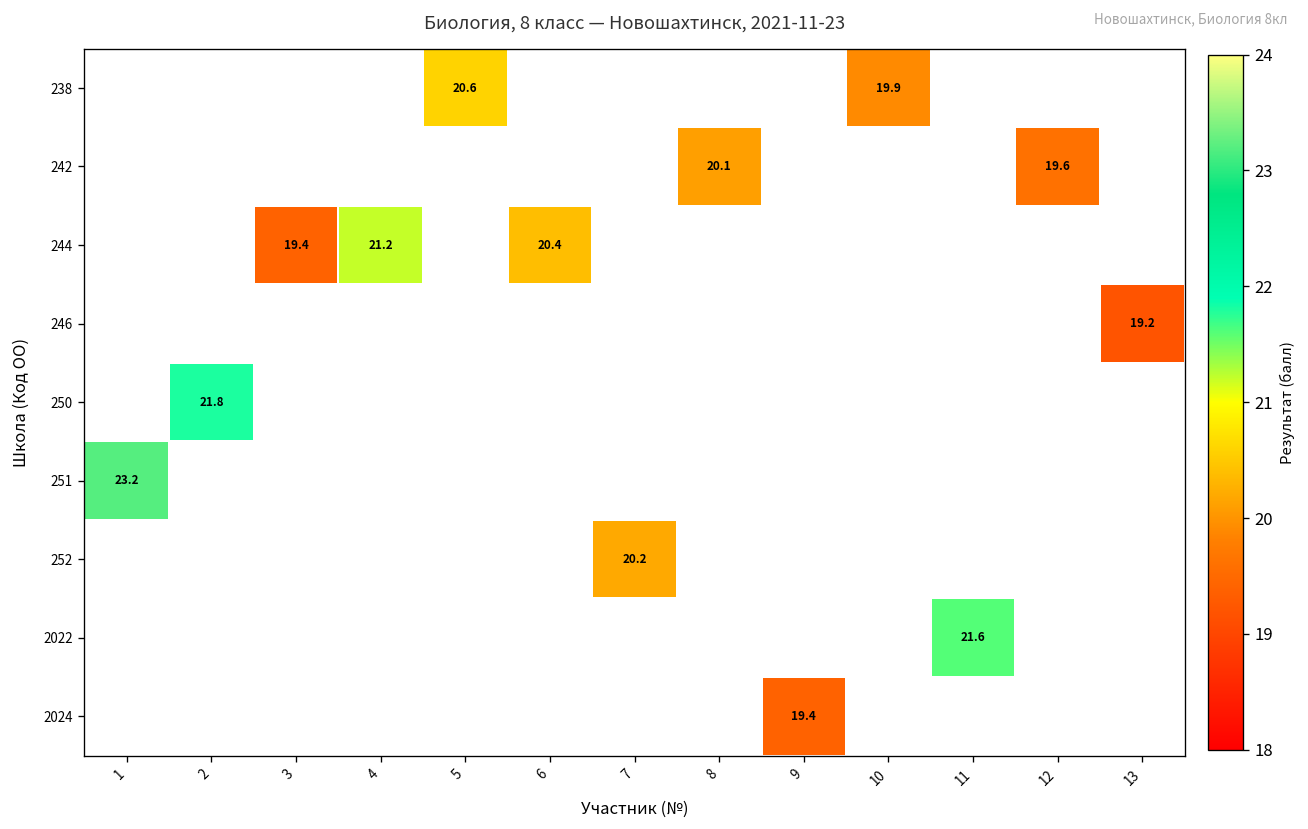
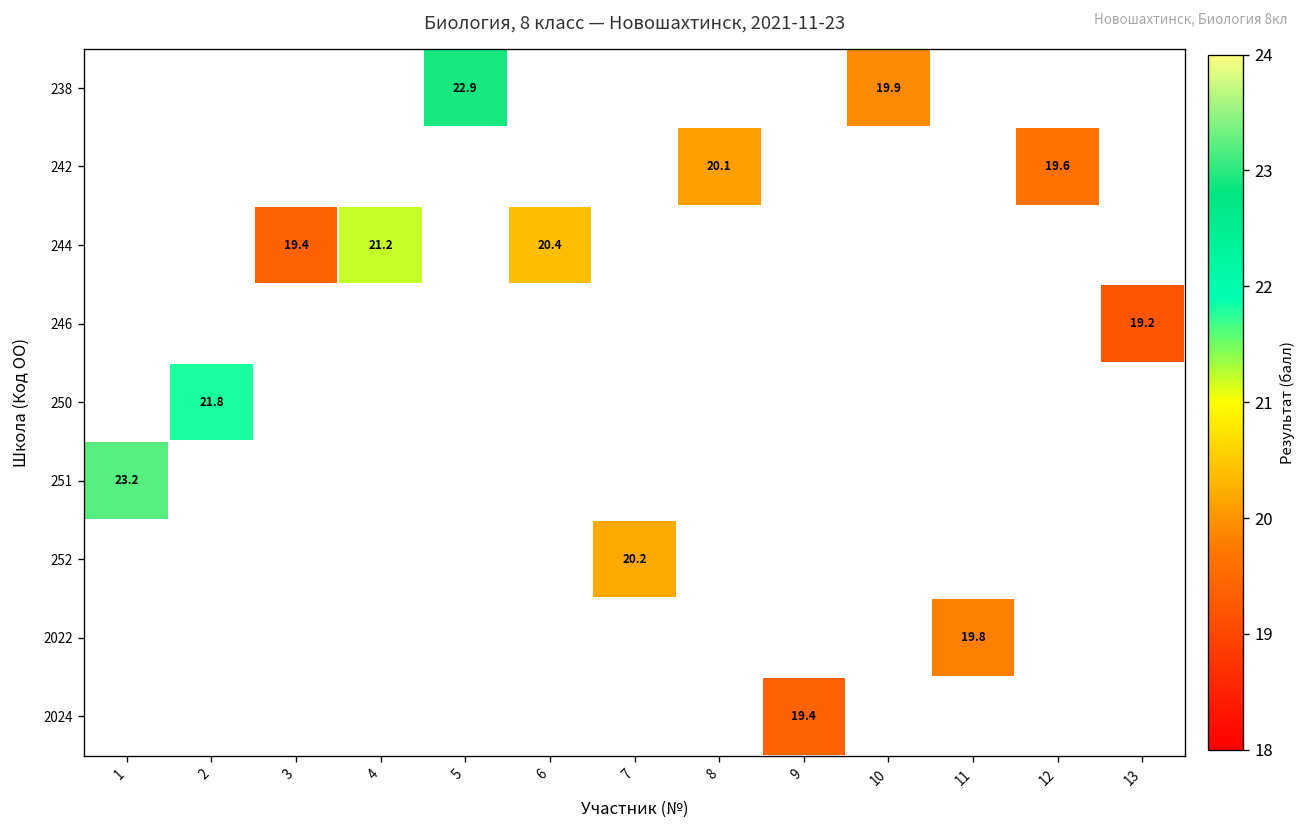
238, 5: 20.6 -> 22.9
2022, 11: 21.6 -> 19.8
